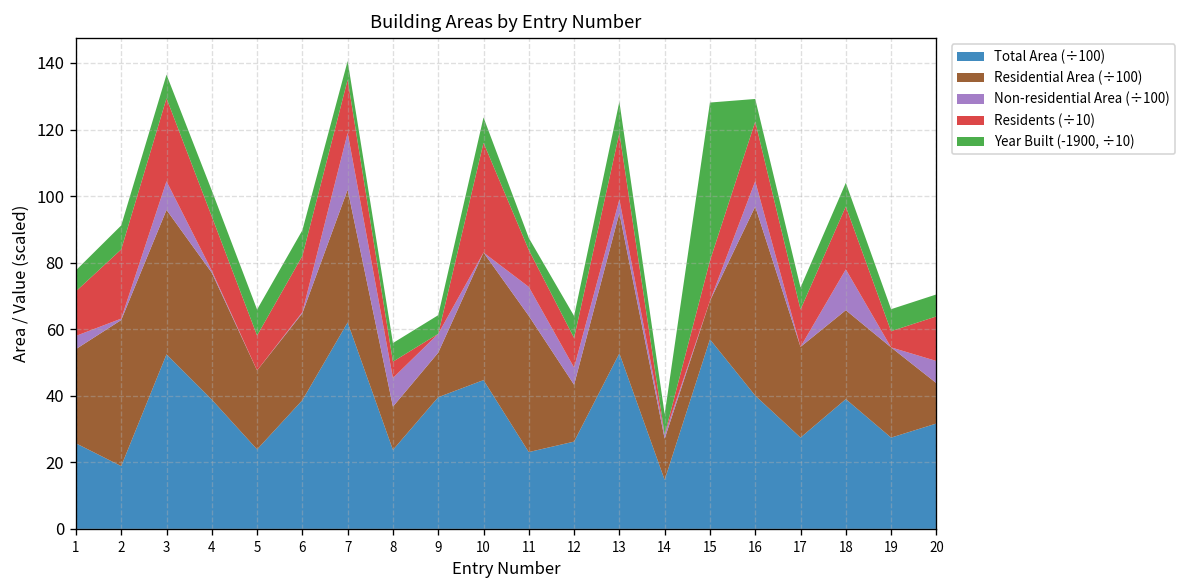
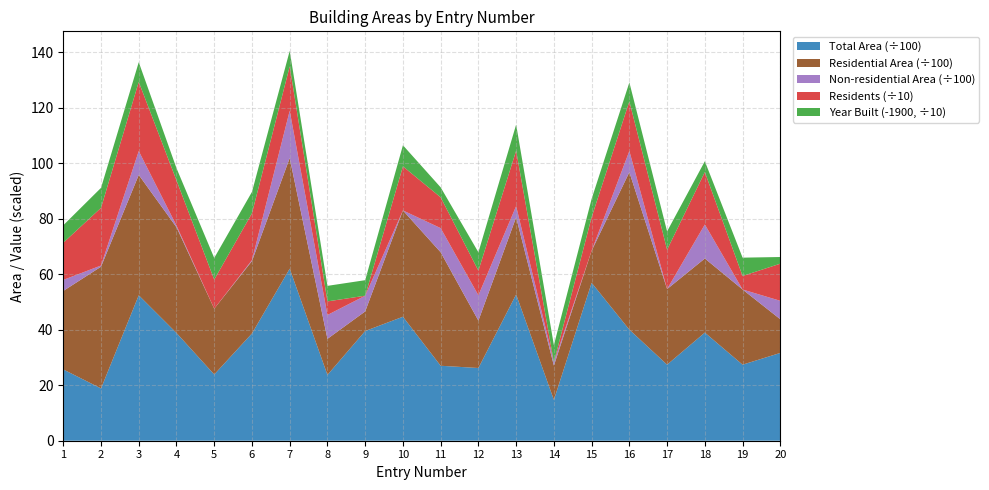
Year Built (-1900, ÷10), 4: 8 -> 4
Residential Area (÷100), 9: 13 -> 7
Residents (÷10), 10: 33 -> 16
Total Area (÷100), 11: 23 -> 27
Non-residential Area (÷100), 12: 5 -> 9
Residential Area (÷100), 13: 42 -> 28
Year Built (-1900, ÷10), 15: 48 -> 7
Residents (÷10), 17: 11 -> 14
Year Built (-1900, ÷10), 18: 7 -> 4
Year Built (-1900, ÷10), 20: 7 -> 2
